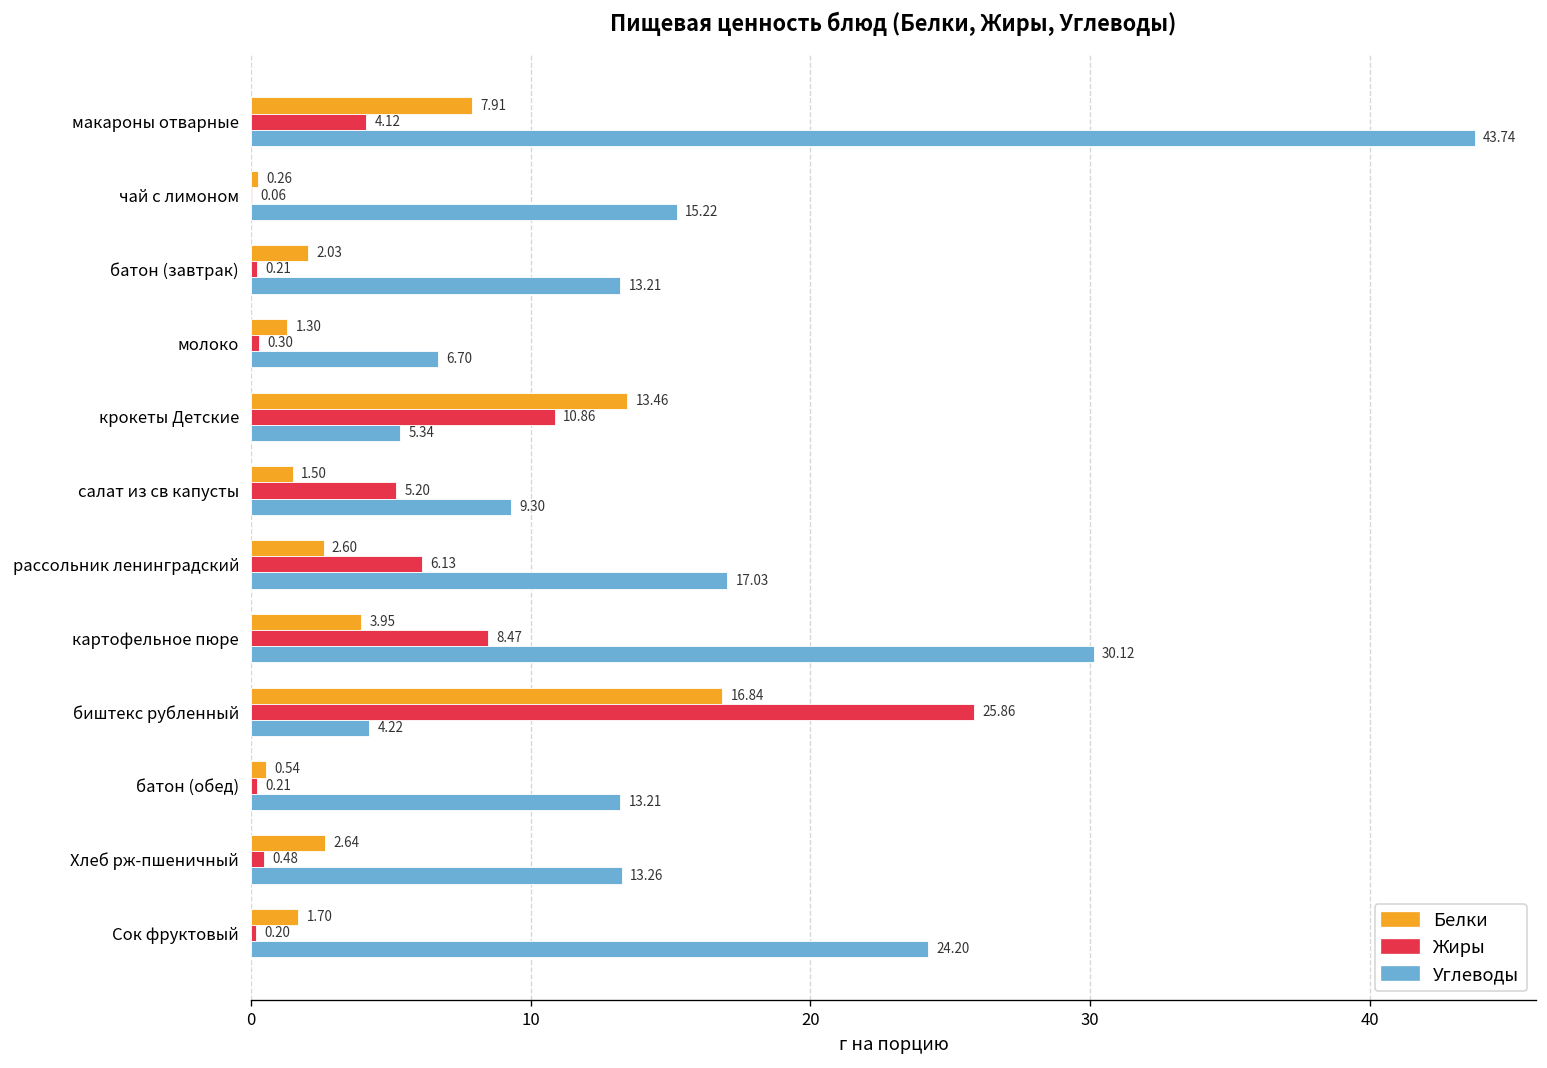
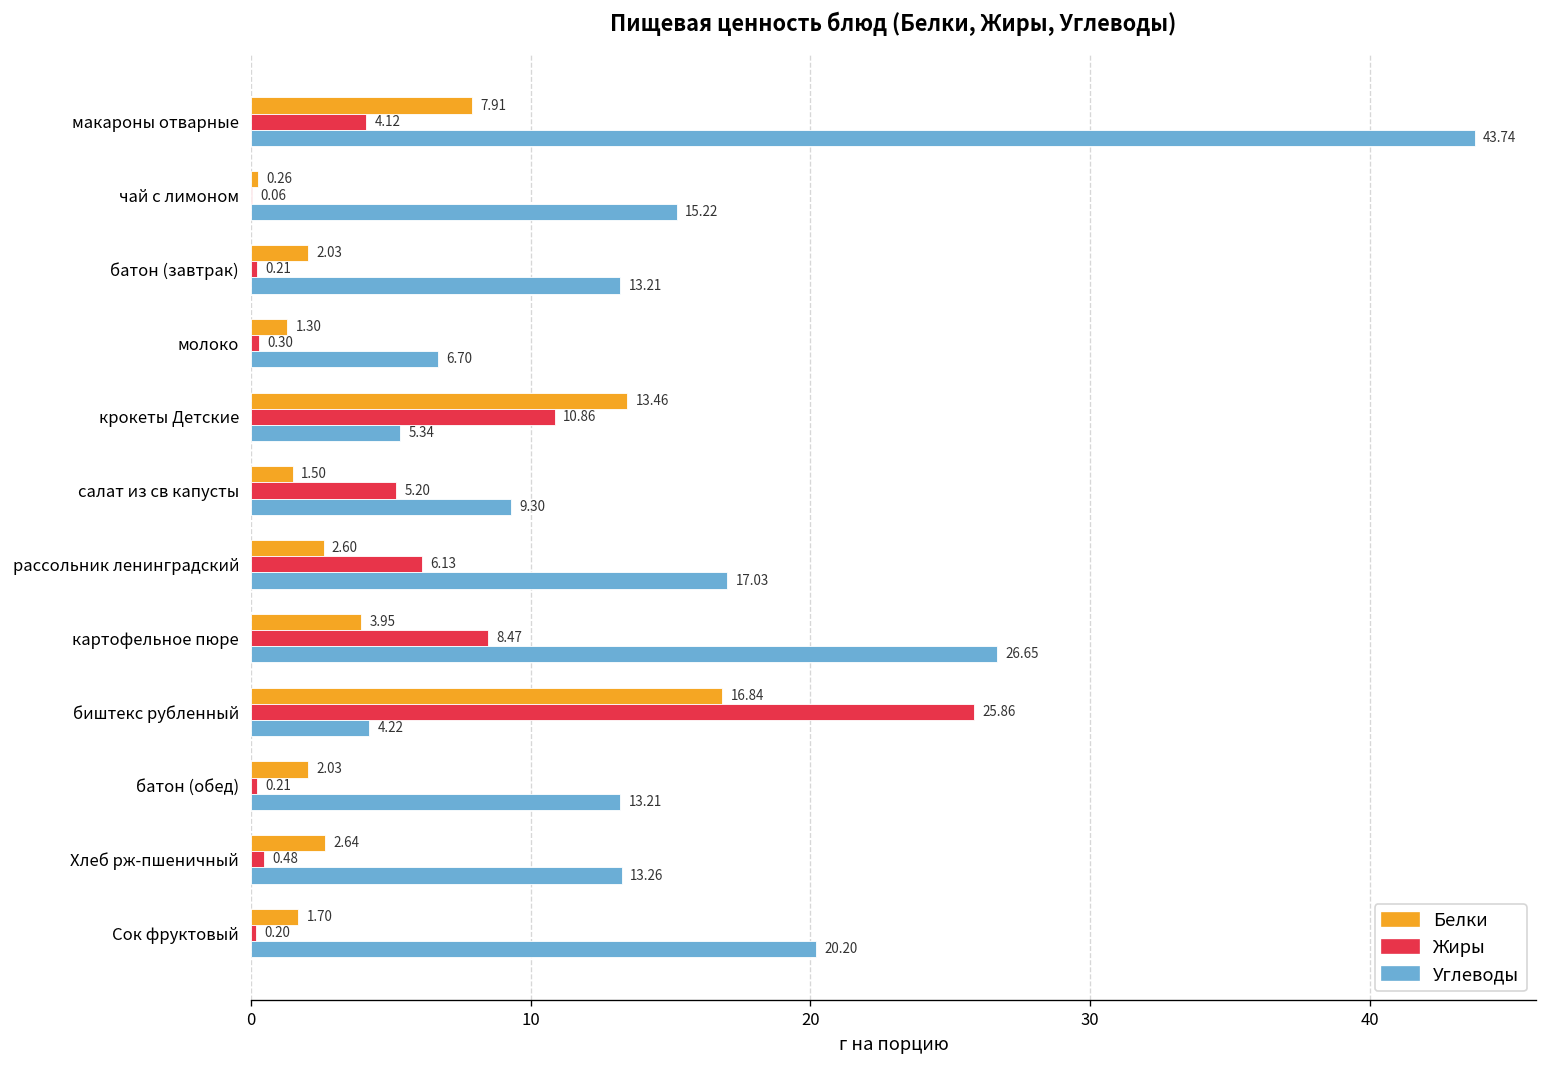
Углеводы, картофельное пюре: 30.12 -> 26.65
Белки, батон (обед): 0.54 -> 2.03
Углеводы, Сок фруктовый: 24.20 -> 20.20
